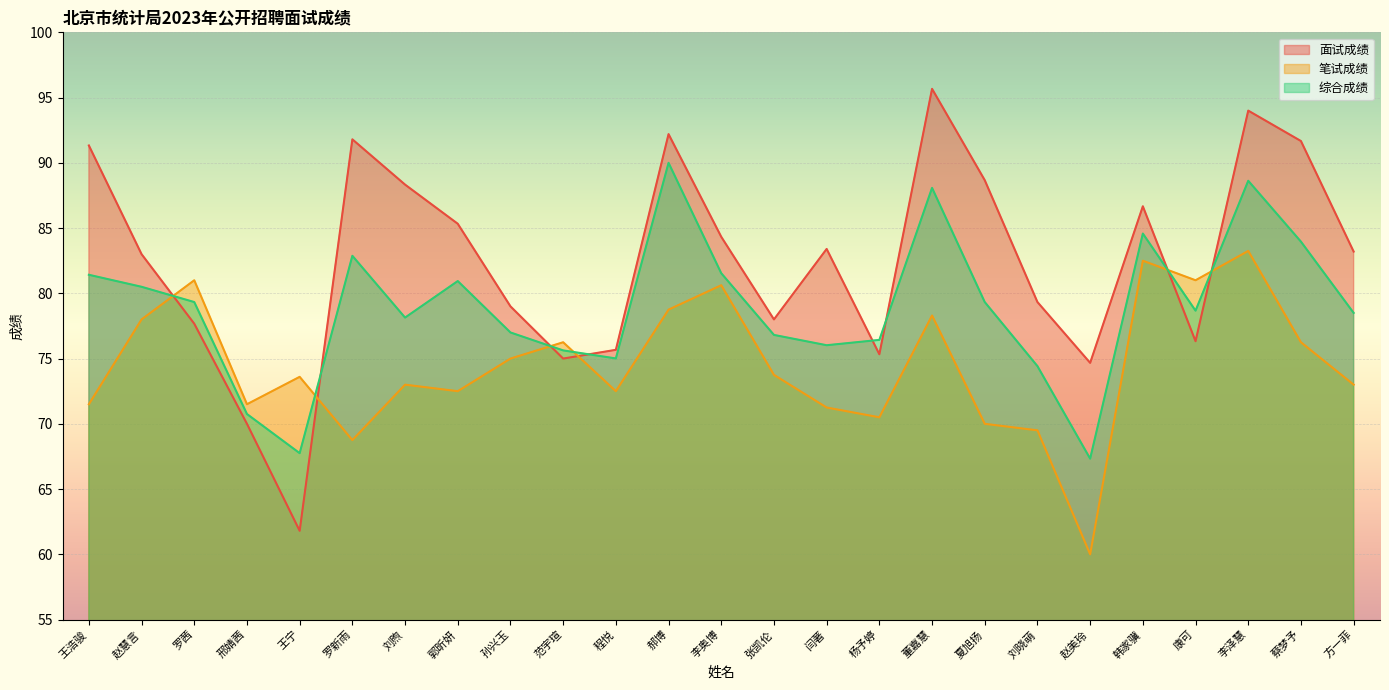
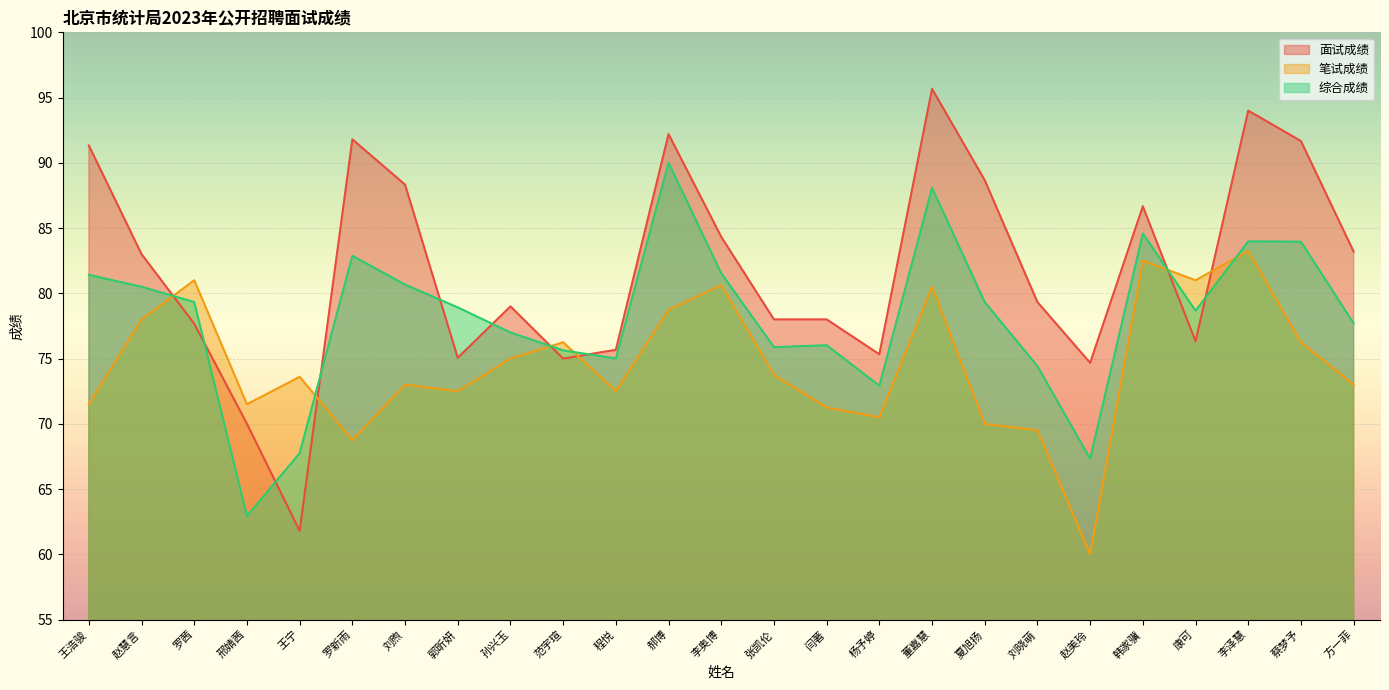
综合成绩, 邢婧茜: 70.8 -> 62.9
综合成绩, 刘煦: 78.1 -> 80.7
面试成绩, 郭昕妍: 85.3 -> 75.1
综合成绩, 郭昕妍: 80.9 -> 78.9
综合成绩, 张凯伦: 76.8 -> 75.9
面试成绩, 闫著: 83.4 -> 78.0
综合成绩, 杨予婷: 76.4 -> 72.9
笔试成绩, 董嘉慧: 78.3 -> 80.5
综合成绩, 李泽慧: 88.6 -> 84.0
综合成绩, 方一菲: 78.5 -> 77.7
